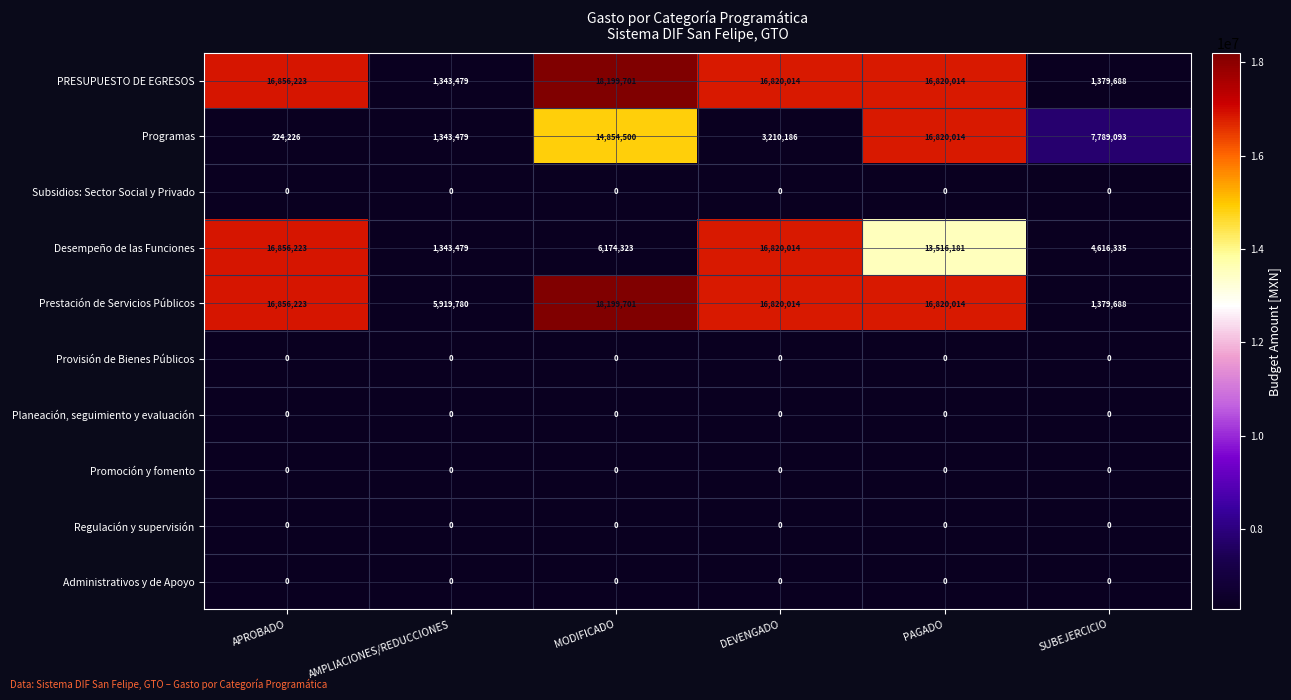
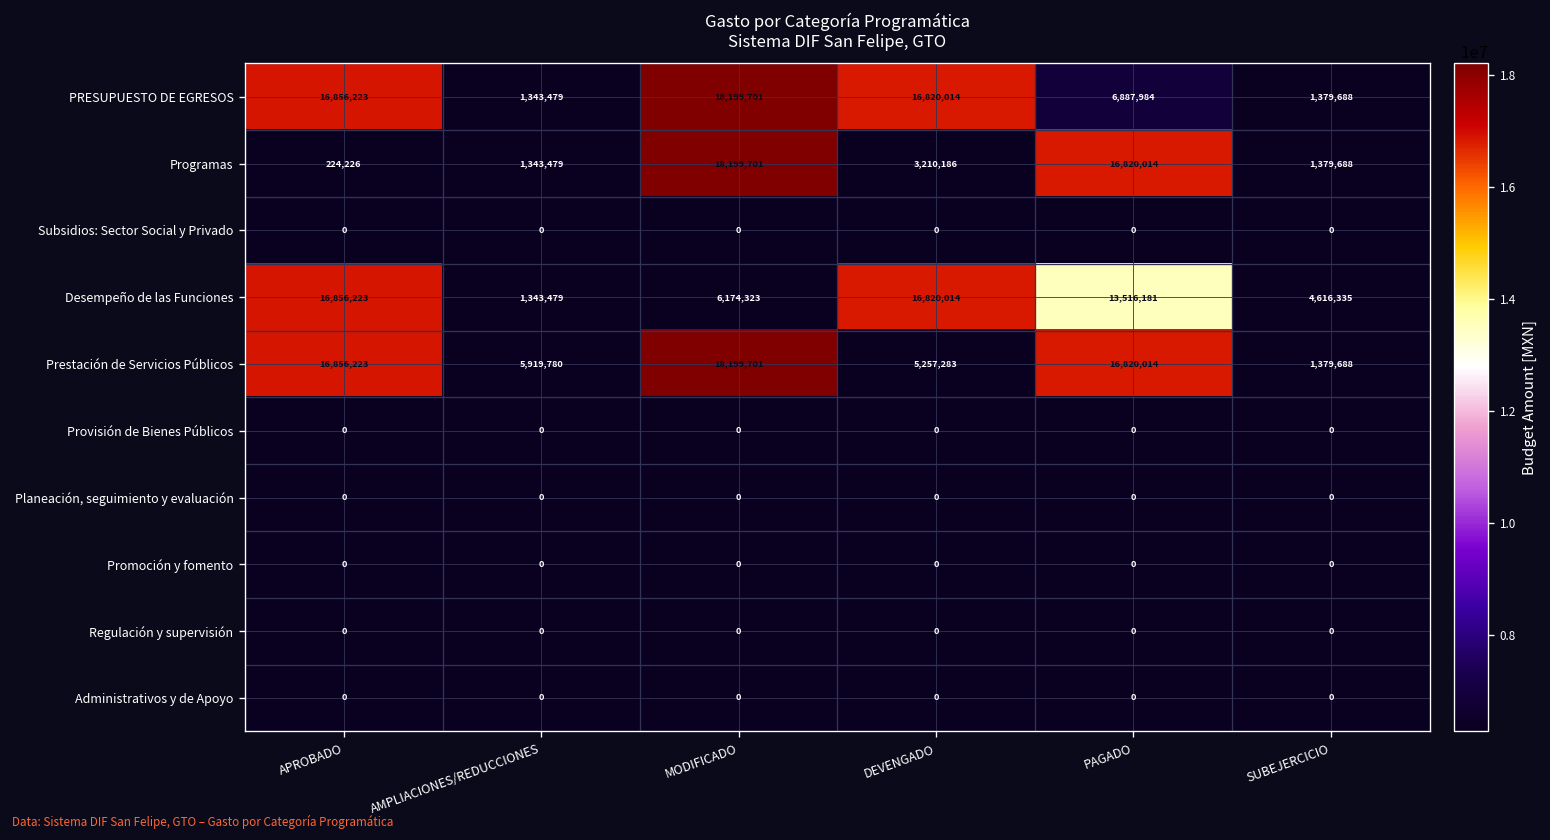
PRESUPUESTO DE EGRESOS, PAGADO: 16,820,014 -> 6,887,984
Programas, MODIFICADO: 14,854,500 -> 18,199,701
Programas, SUBEJERCICIO: 7,789,093 -> 1,379,688
Prestación de Servicios Públicos, DEVENGADO: 16,820,014 -> 5,257,283
